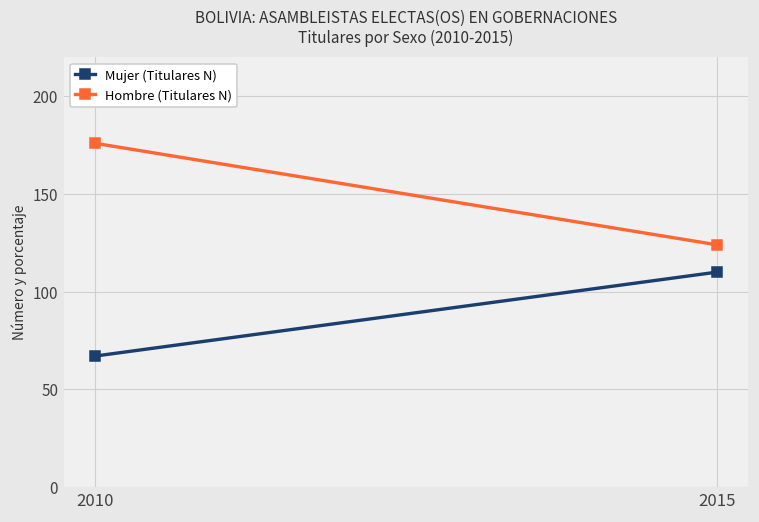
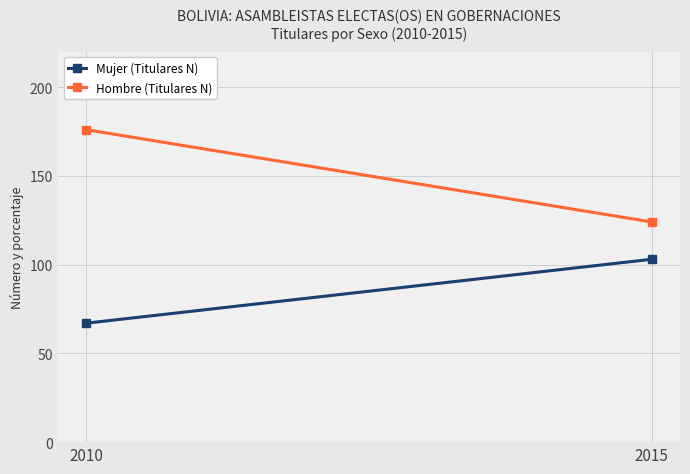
Mujer (Titulares N), 2015: 110 -> 103
